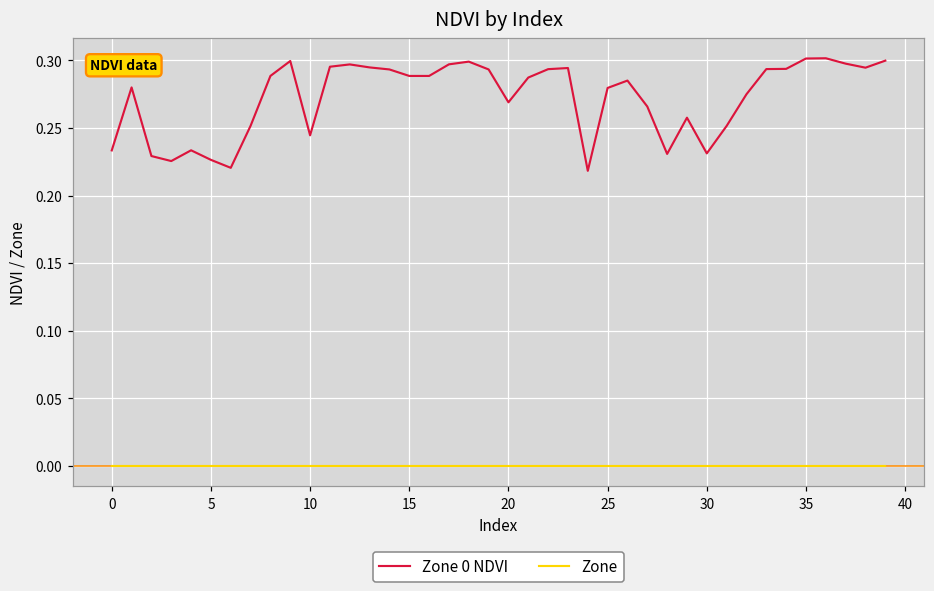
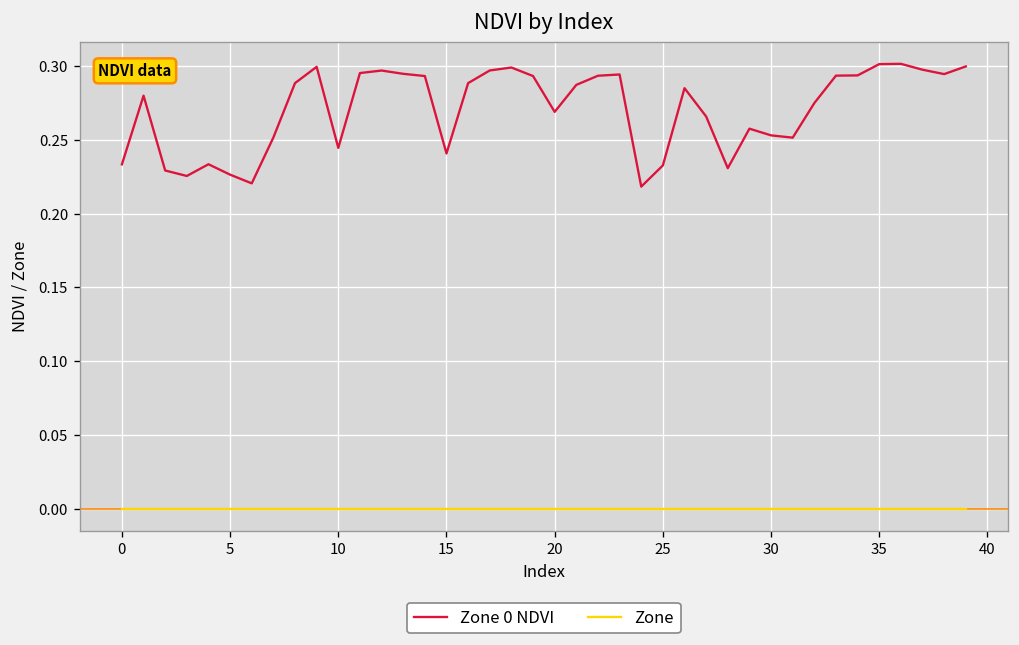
Zone 0 NDVI, 15: 0.288 -> 0.241
Zone 0 NDVI, 25: 0.280 -> 0.233
Zone 0 NDVI, 30: 0.231 -> 0.253
